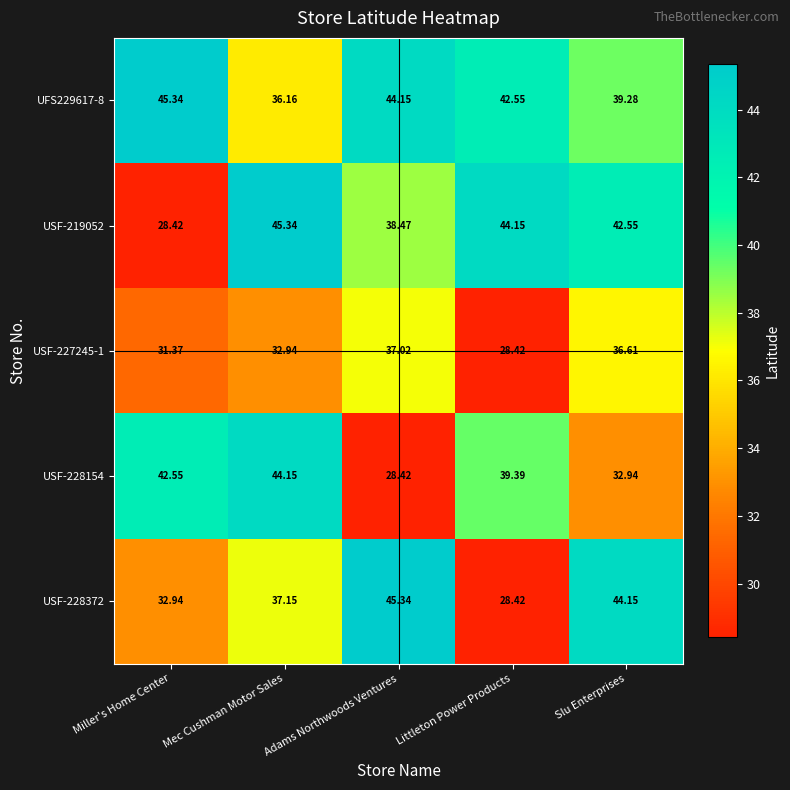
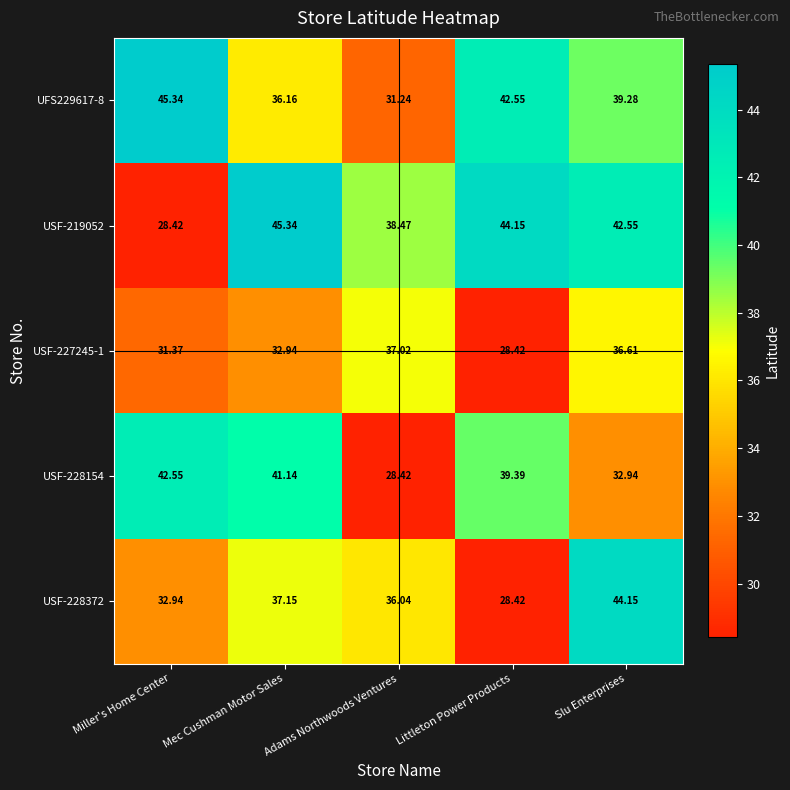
UFS229617-8, Adams Northwoods Ventures: 44.15 -> 31.24
USF-228154, Mec Cushman Motor Sales: 44.15 -> 41.14
USF-228372, Adams Northwoods Ventures: 45.34 -> 36.04
